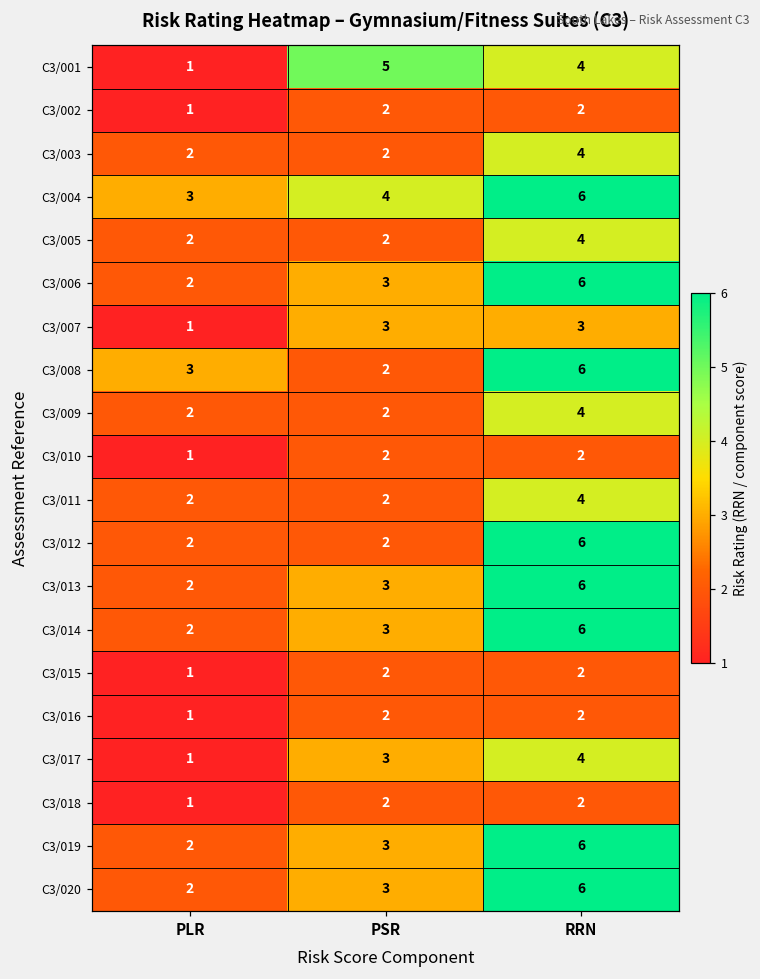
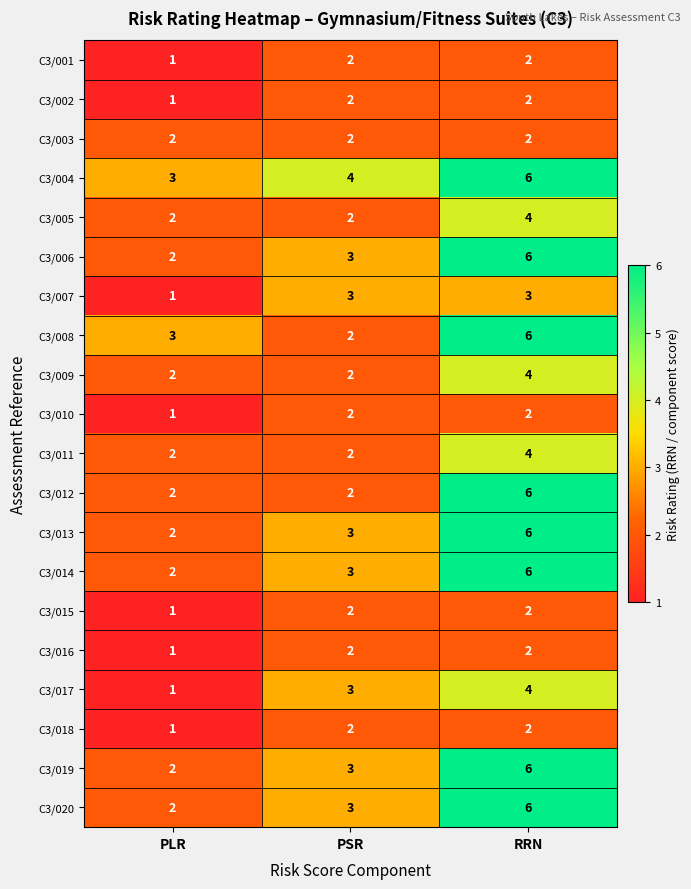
C3/001, PSR: 5 -> 2
C3/001, RRN: 4 -> 2
C3/003, RRN: 4 -> 2
